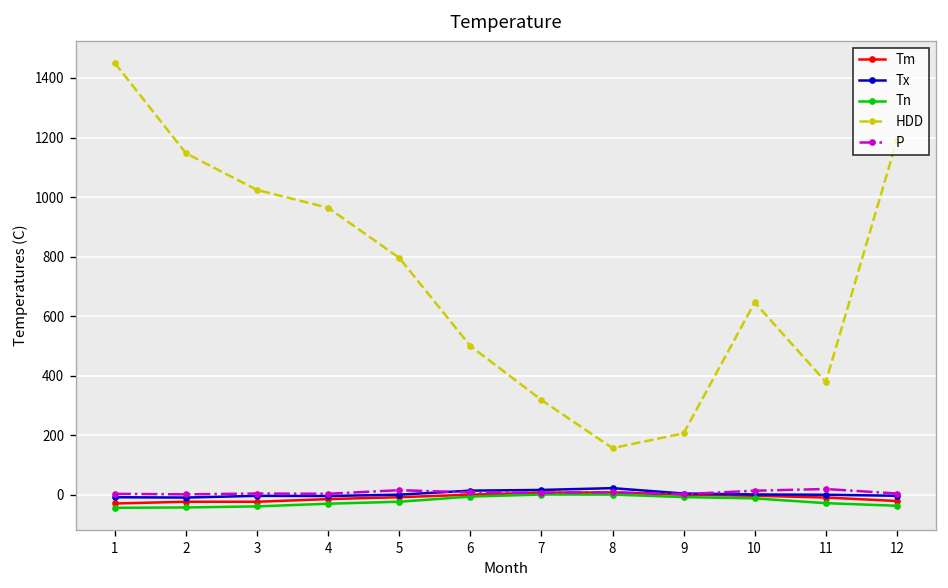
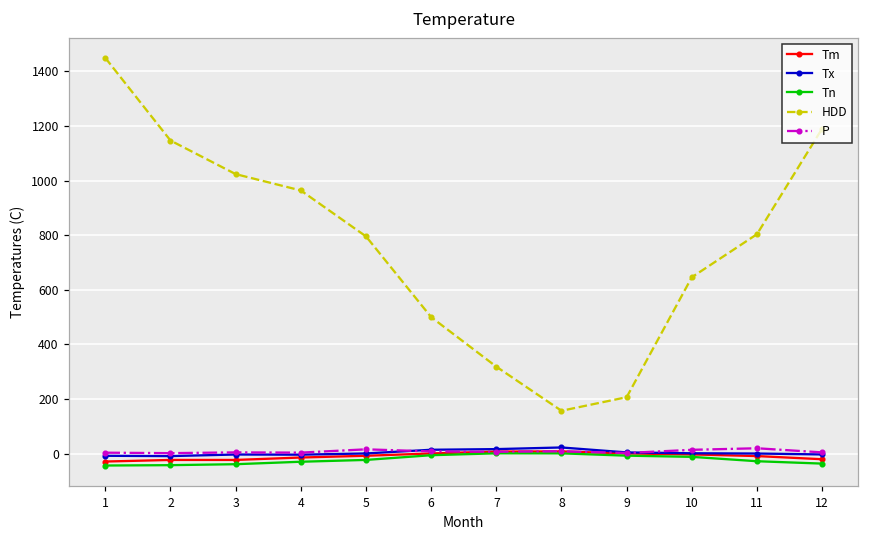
HDD, 11: 380 -> 800
